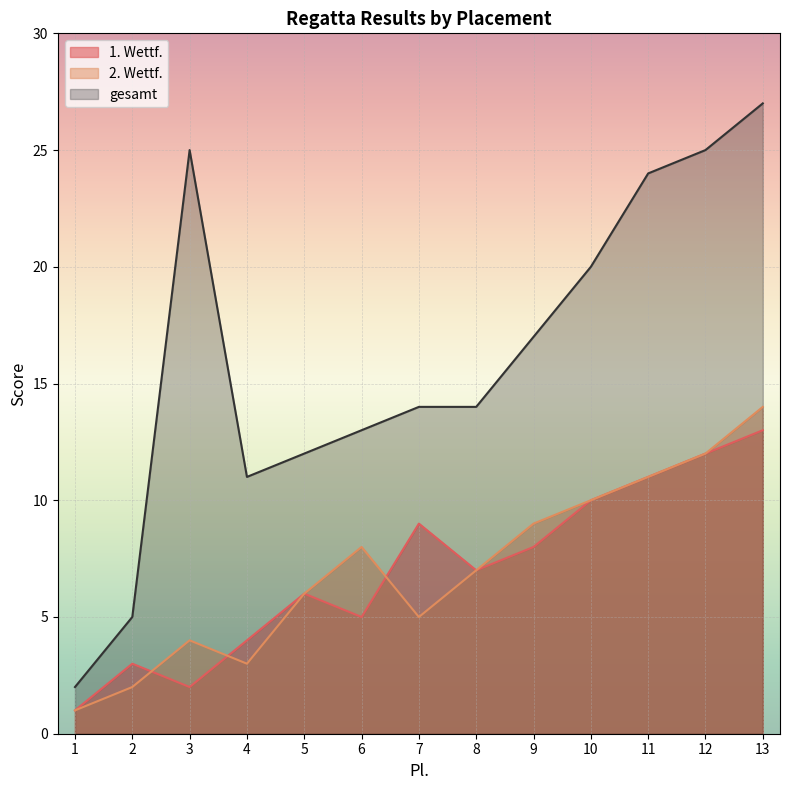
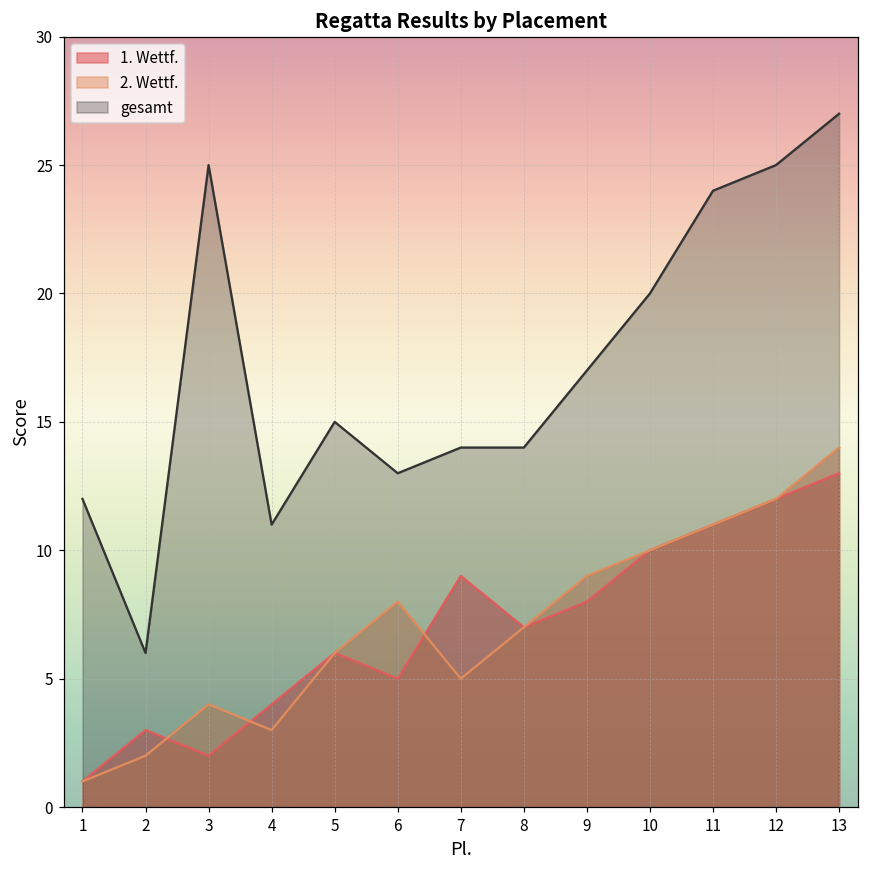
gesamt, 1: 2 -> 12
gesamt, 2: 5 -> 6
gesamt, 5: 12 -> 15
